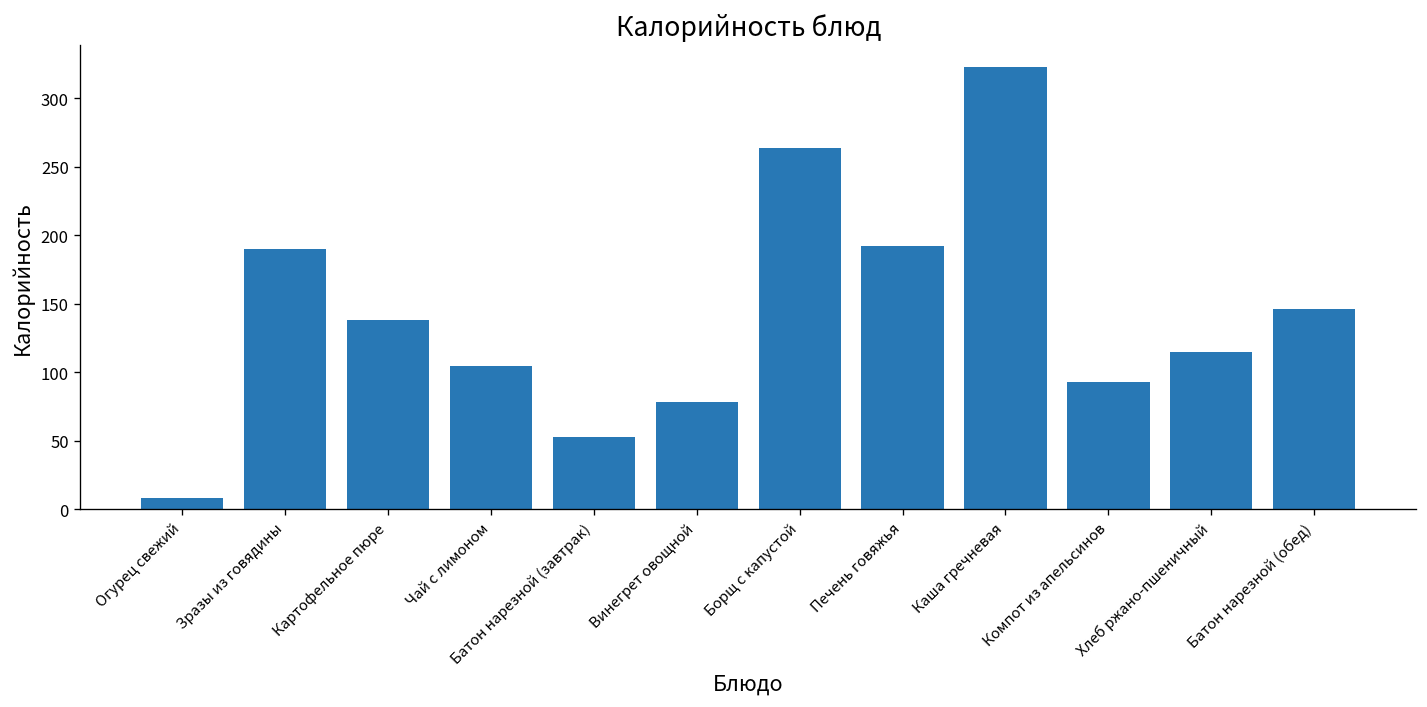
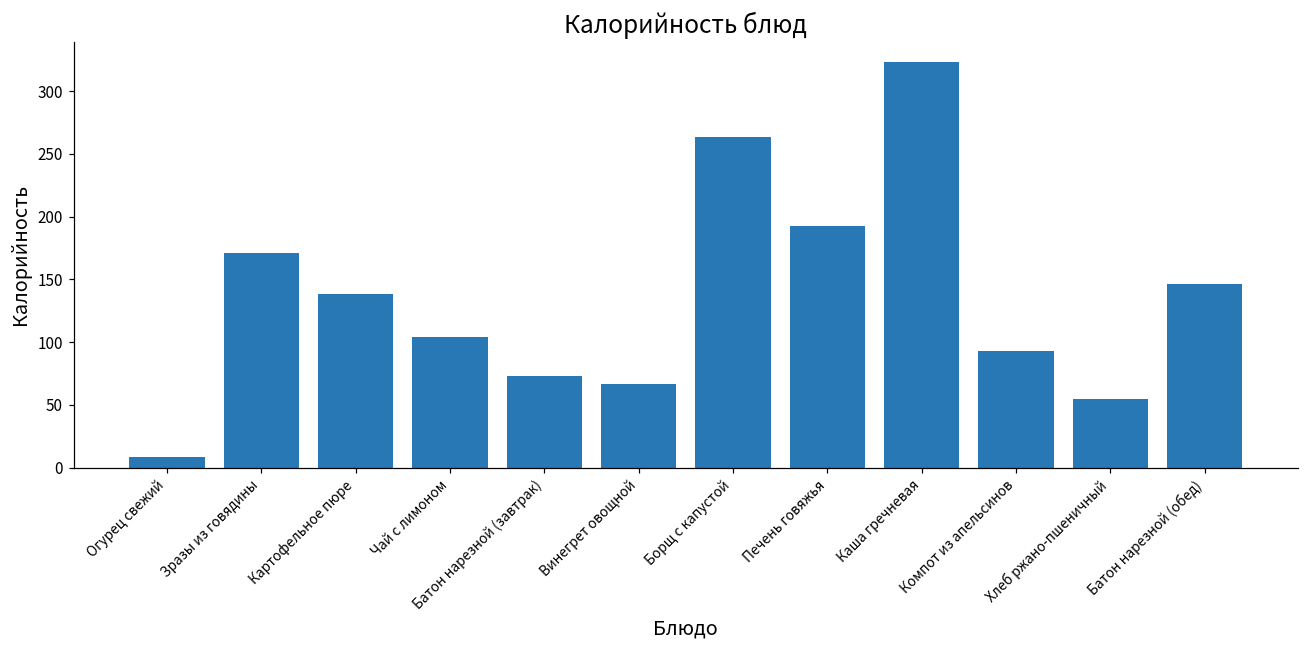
Зразы из говядины: 190 -> 171
Батон нарезной (завтрак): 52 -> 73
Винегрет овощной: 78 -> 67
Хлеб ржано-пшеничный: 115 -> 54
